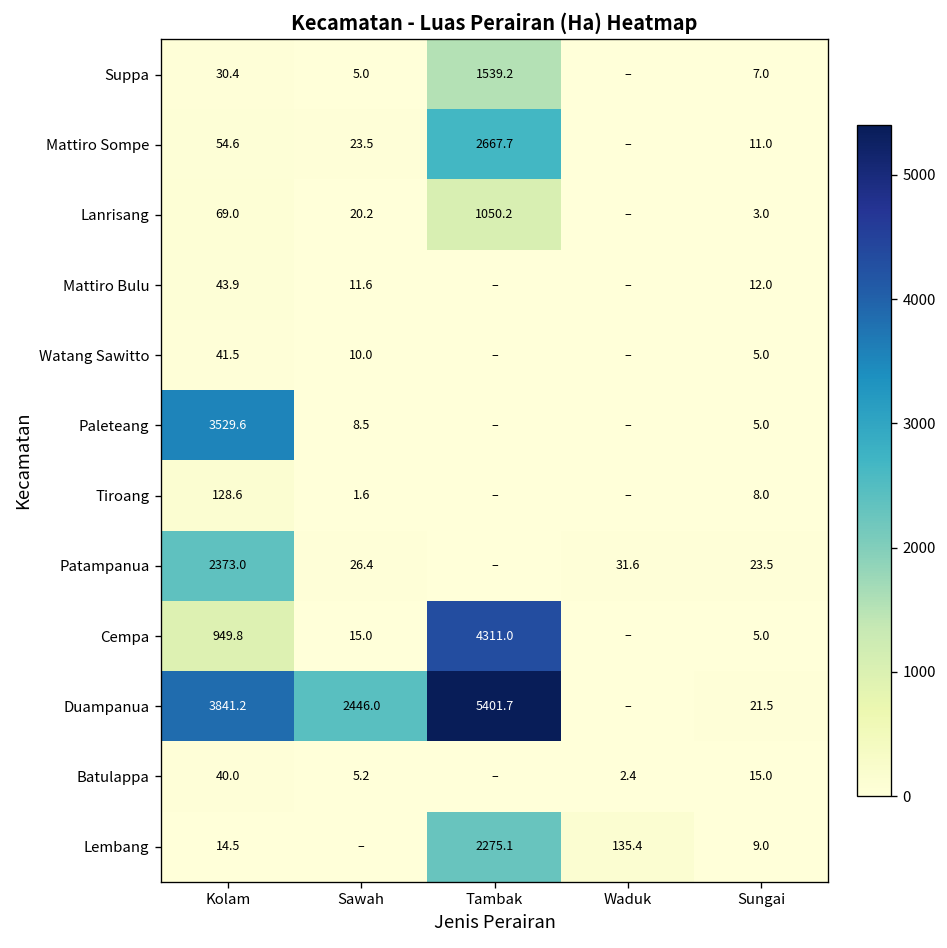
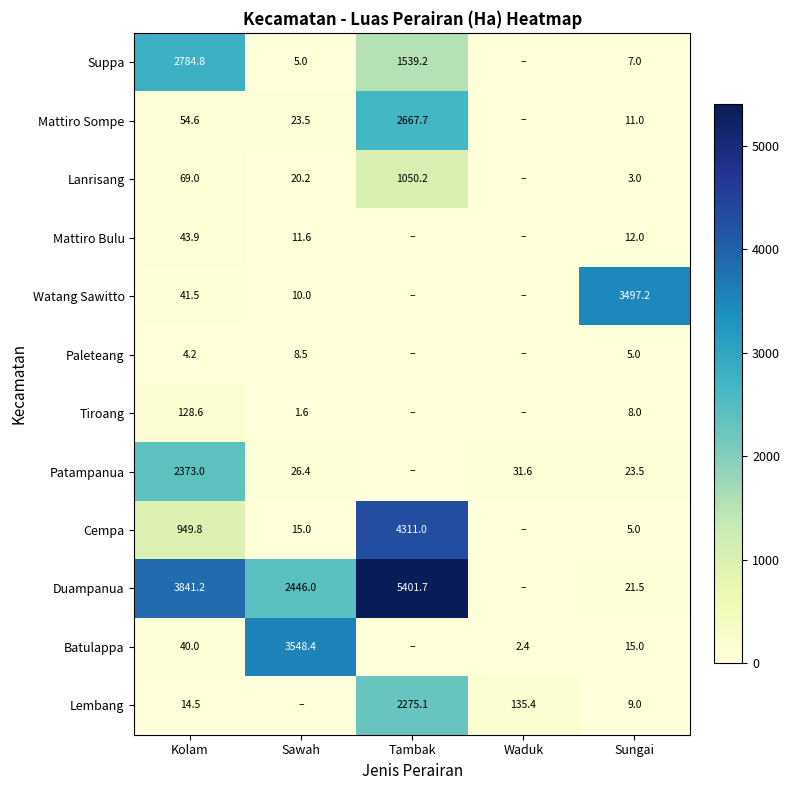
Suppa, Kolam: 30.4 -> 2784.8
Watang Sawitto, Sungai: 5.0 -> 3497.2
Paleteang, Kolam: 3529.6 -> 4.2
Batulappa, Sawah: 5.2 -> 3548.4
